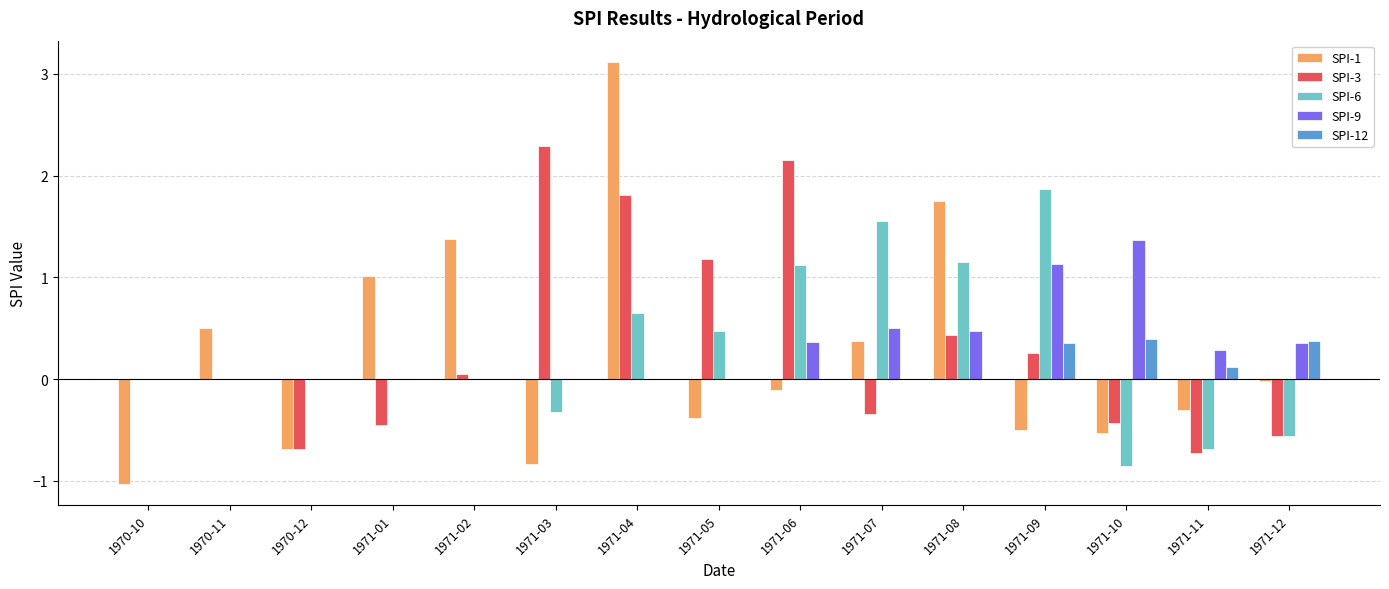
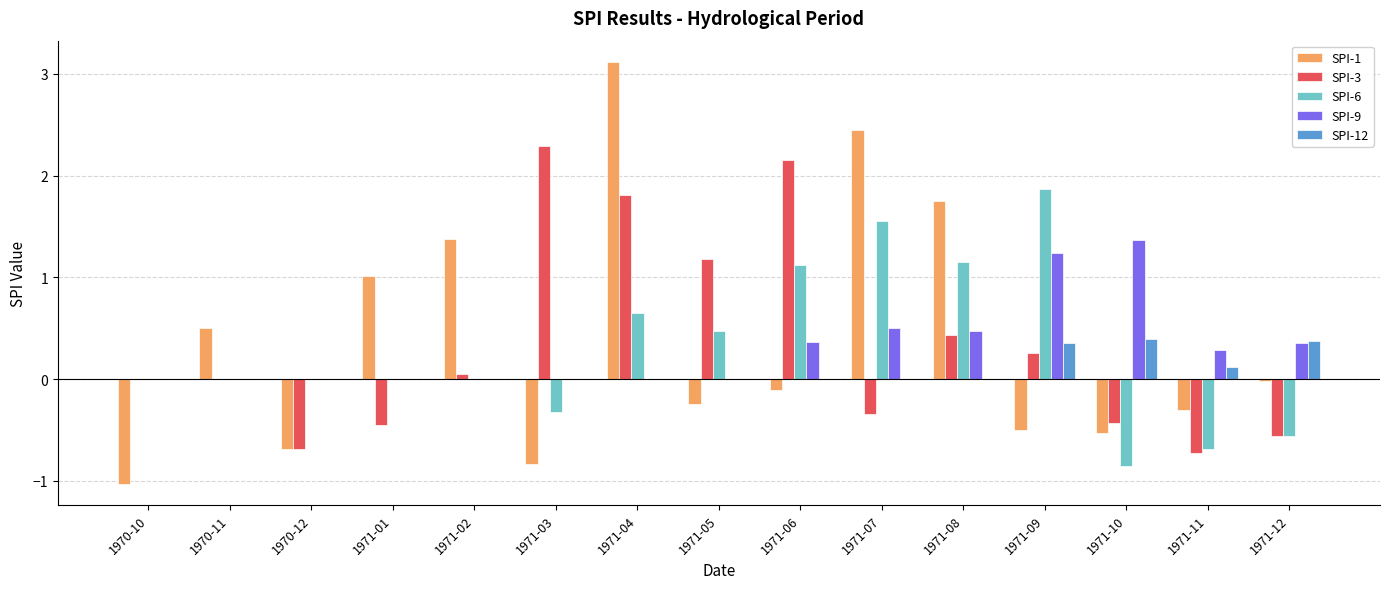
SPI-1, 1971-05: -0.38 -> -0.25
SPI-1, 1971-07: 0.37 -> 2.45
SPI-9, 1971-09: 1.13 -> 1.24
